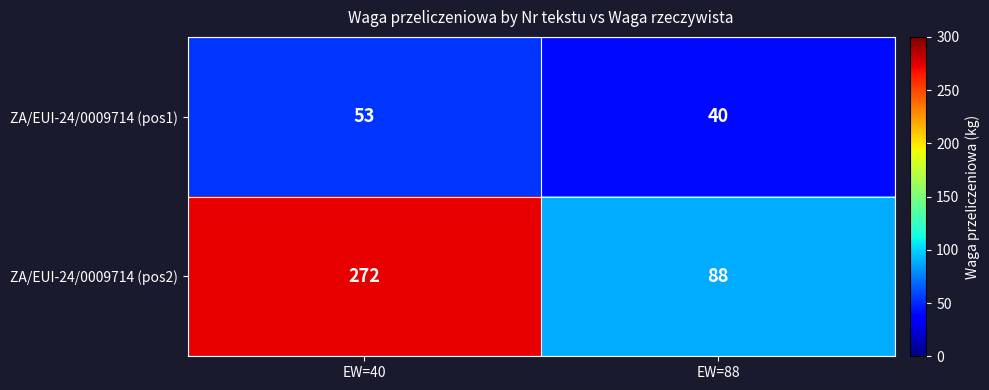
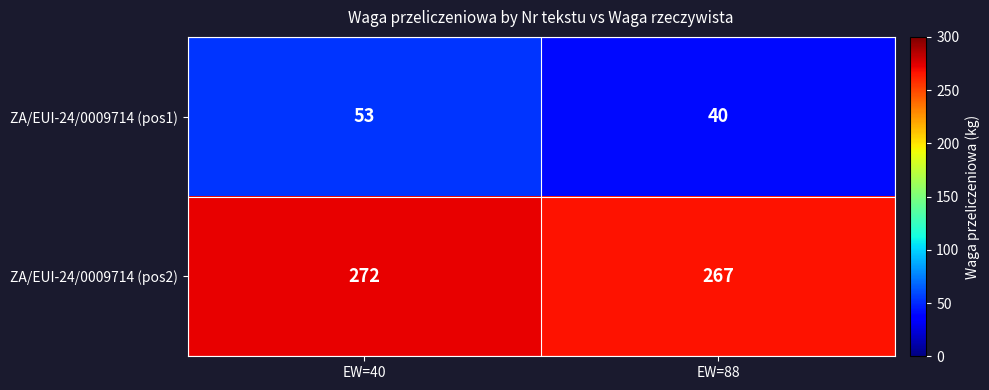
ZA/EUI-24/0009714 (pos2), EW=88: 88 -> 267
